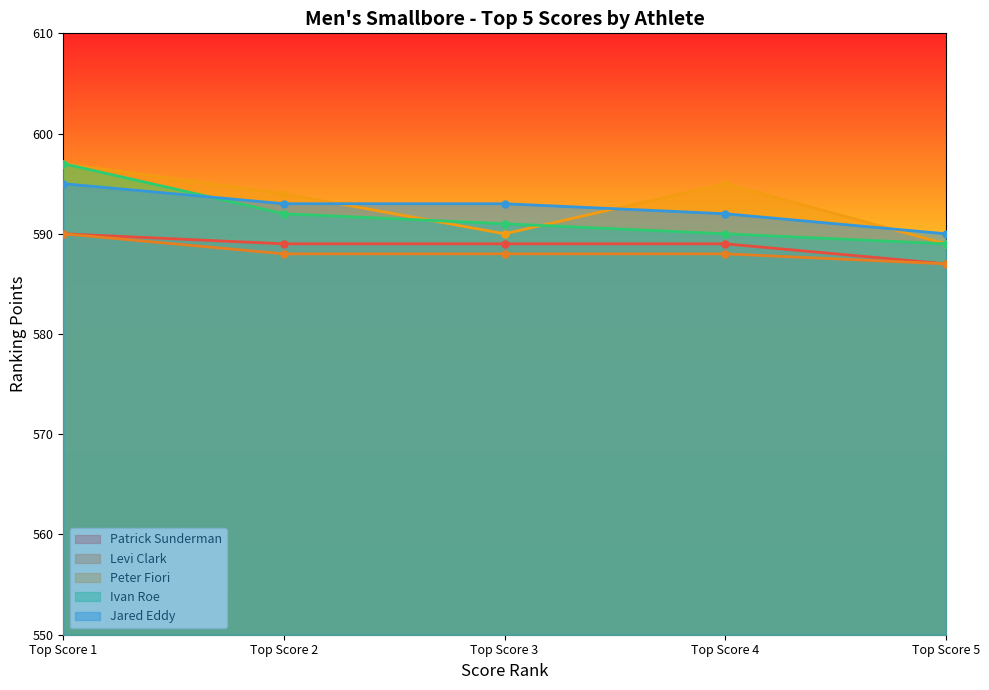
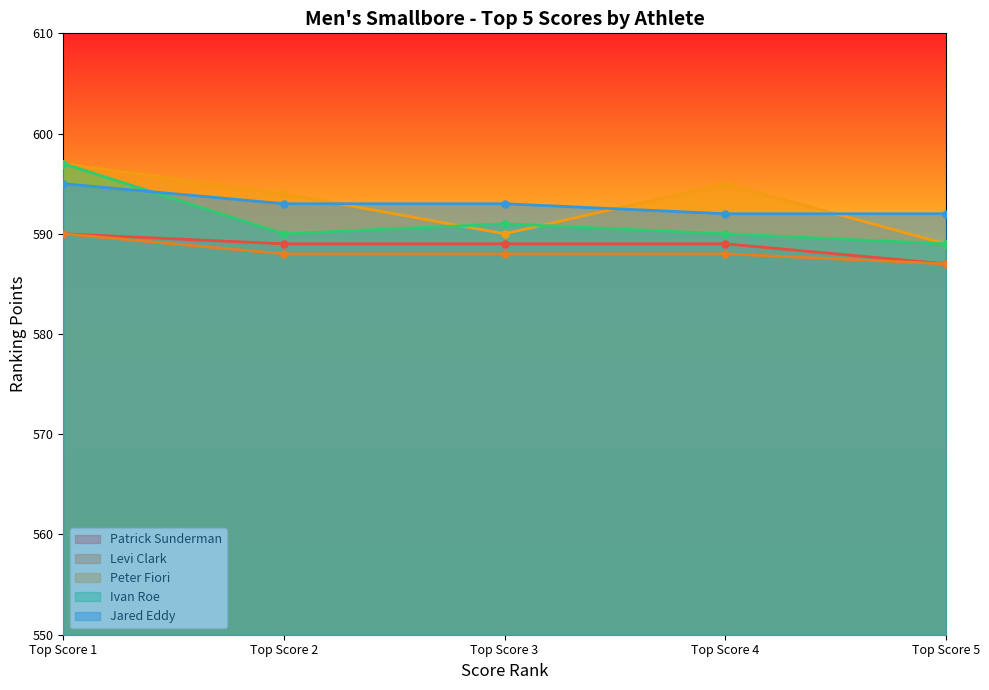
Ivan Roe, Top Score 2: 592 -> 590
Jared Eddy, Top Score 5: 590 -> 592
